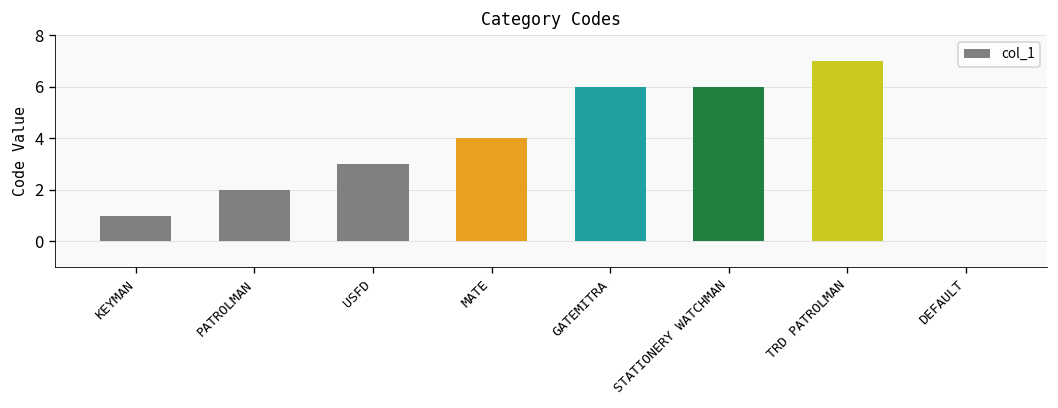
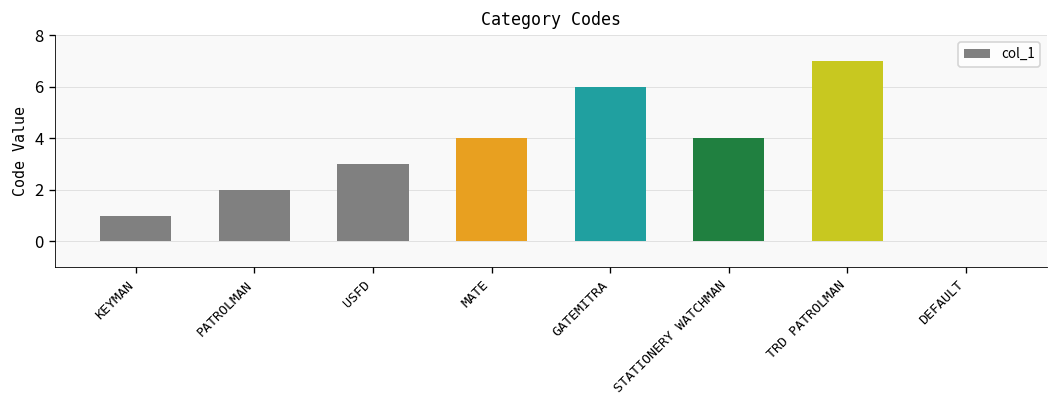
STATIONERY WATCHMAN: 6 -> 4
